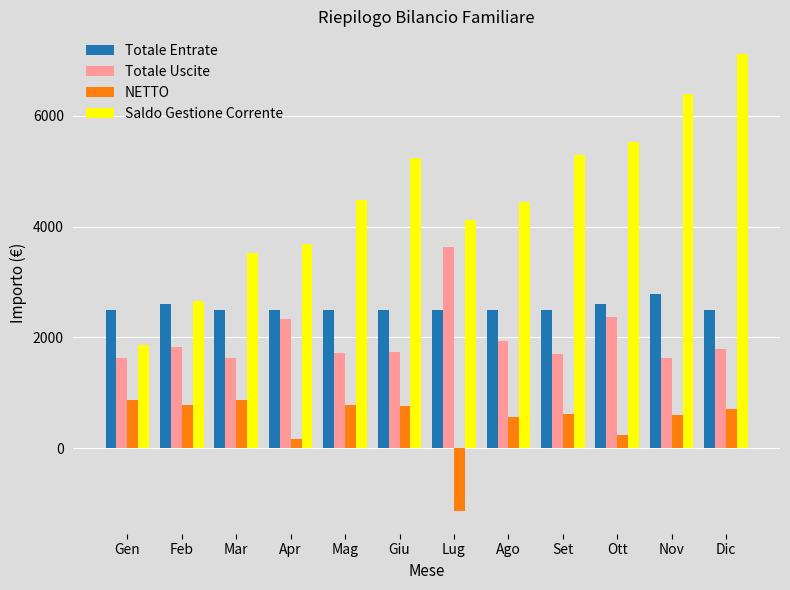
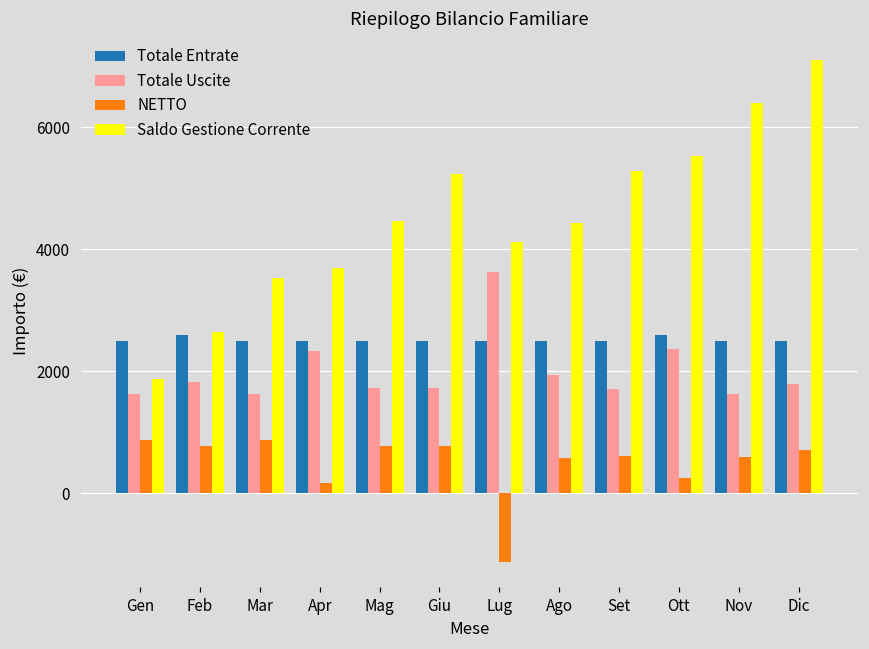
Totale Entrate, Nov: 2800 -> 2500
